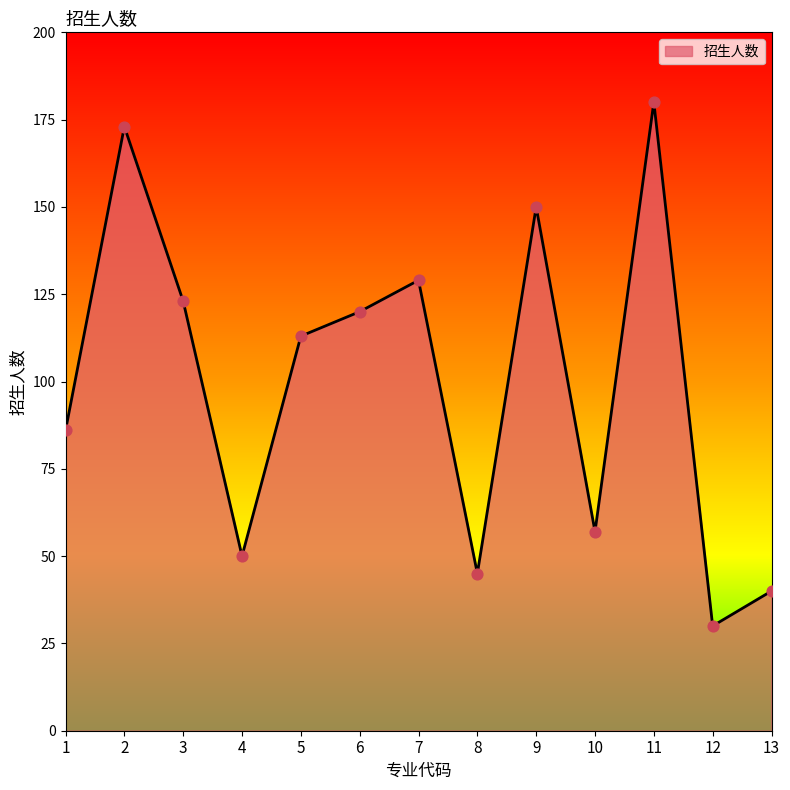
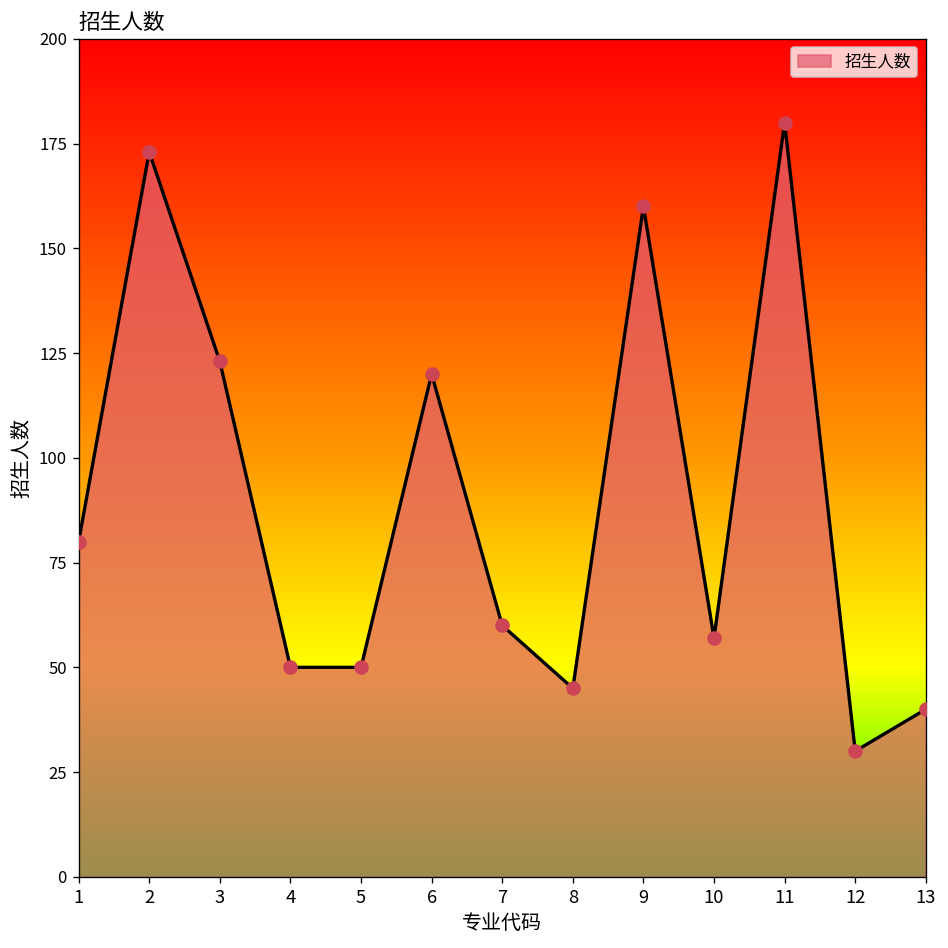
1: 86 -> 80
5: 113 -> 50
7: 129 -> 60
9: 150 -> 160
